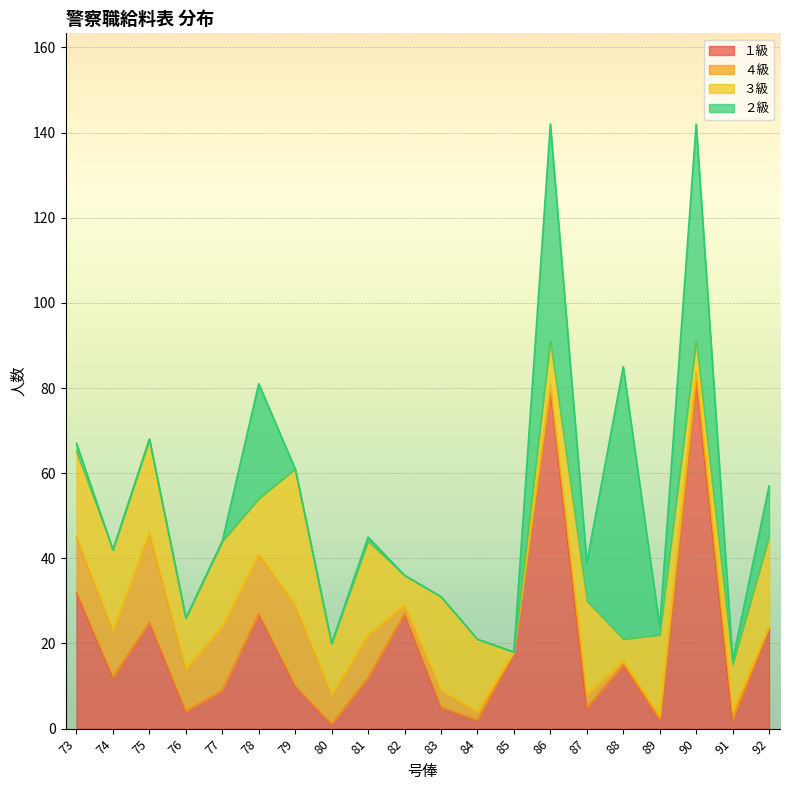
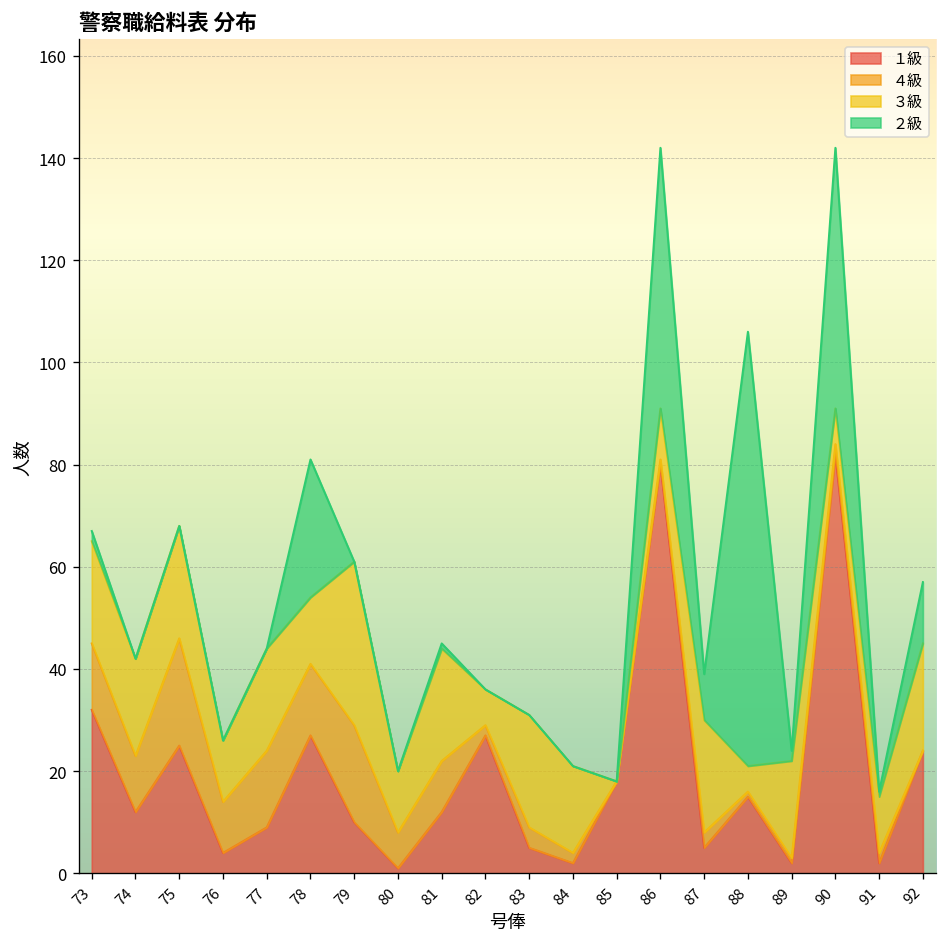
２級, 88: 64 -> 85
